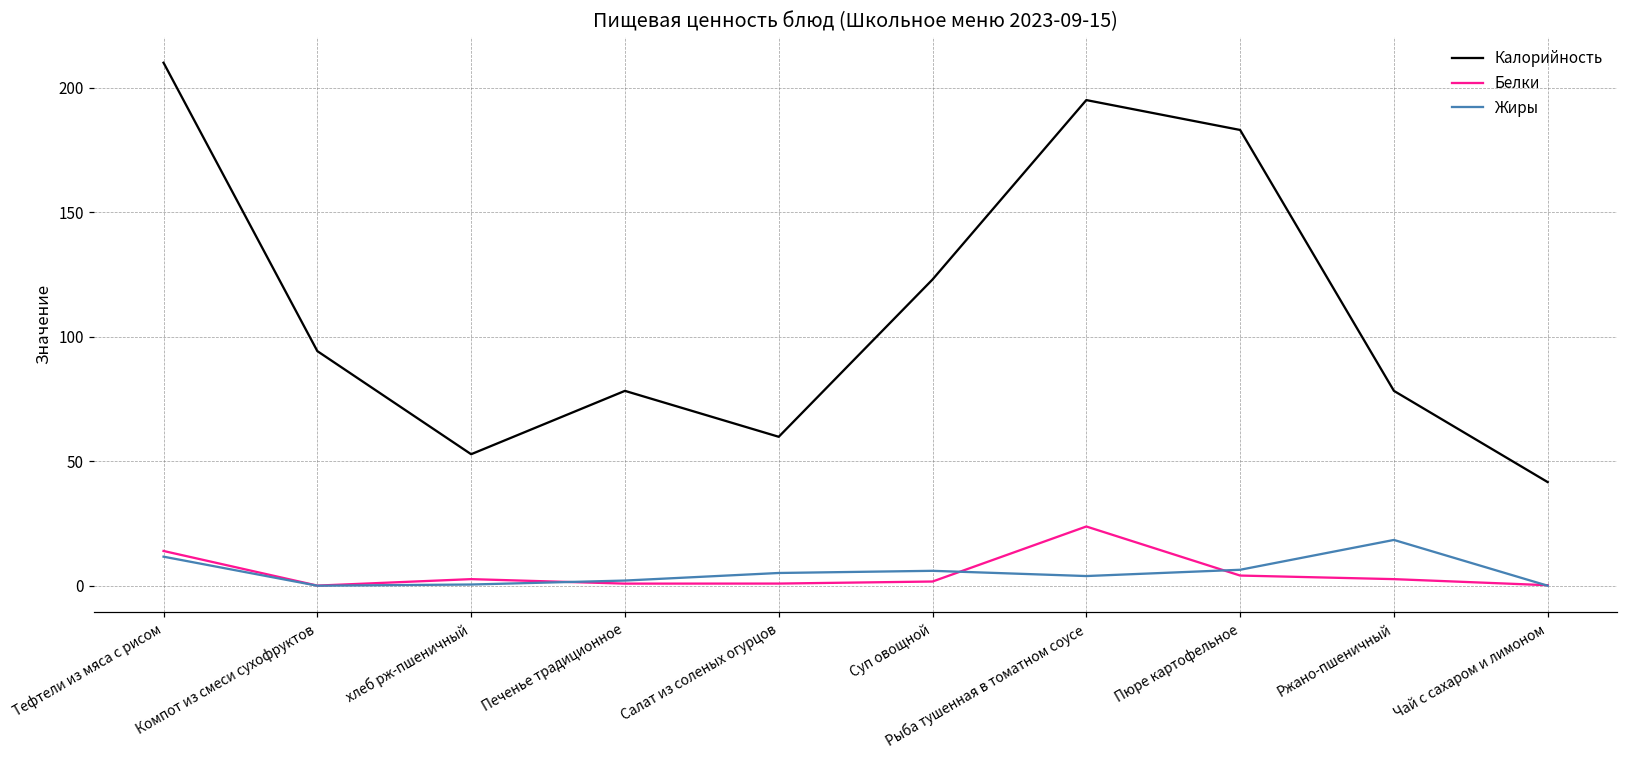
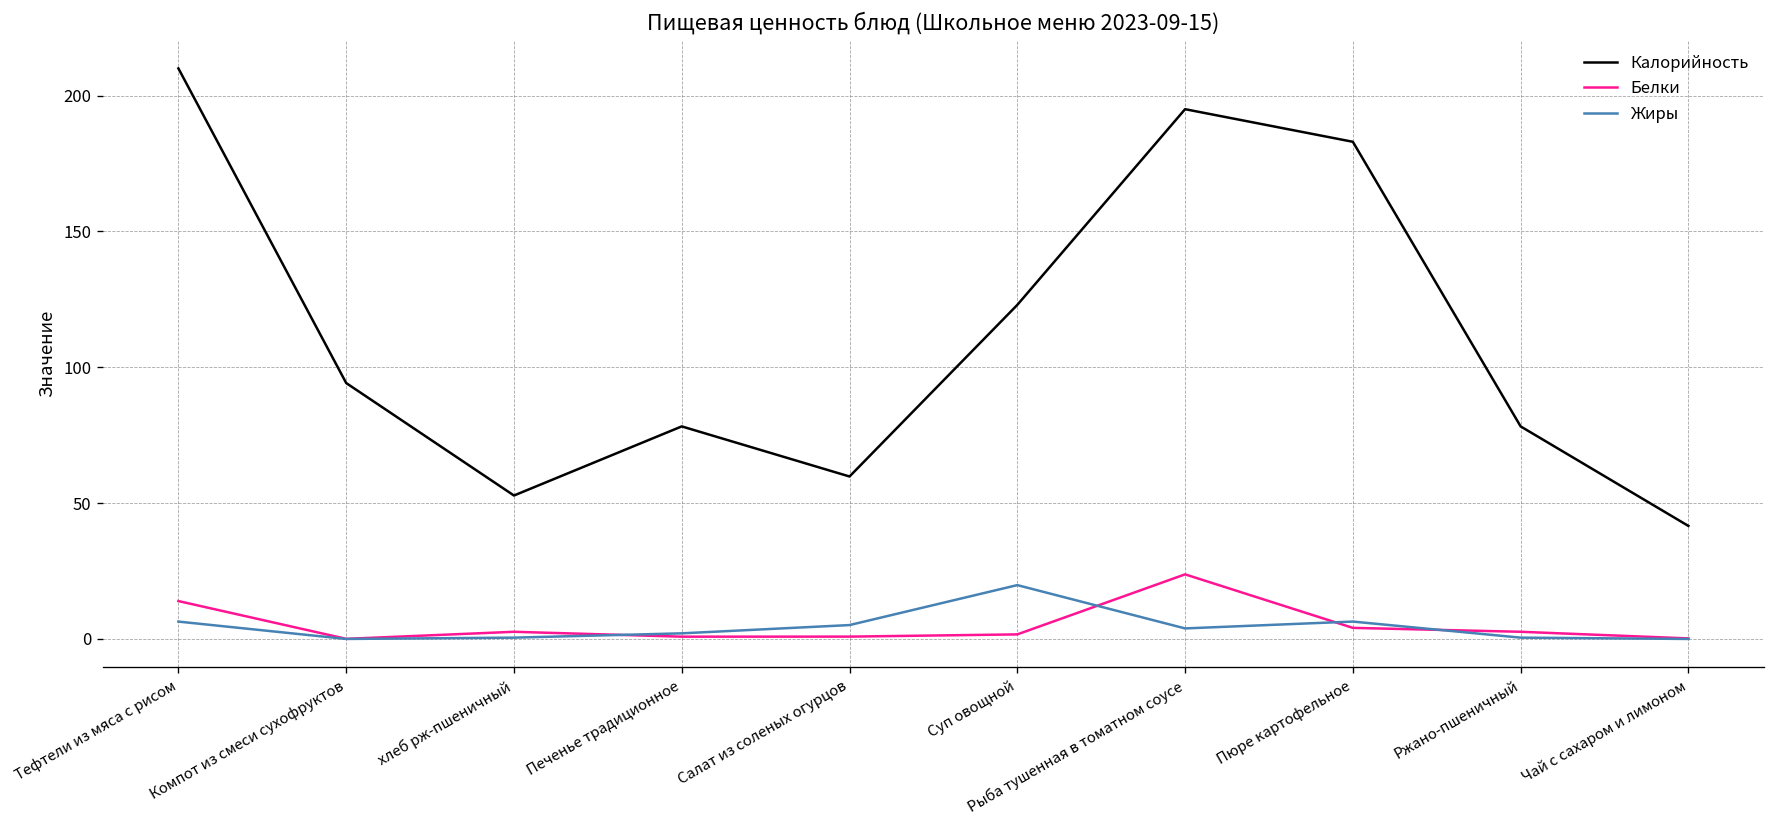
Жиры, Тефтели из мяса с рисом: 12 -> 6
Жиры, Суп овощной: 6 -> 20
Жиры, Ржано-пшеничный: 18 -> 0
